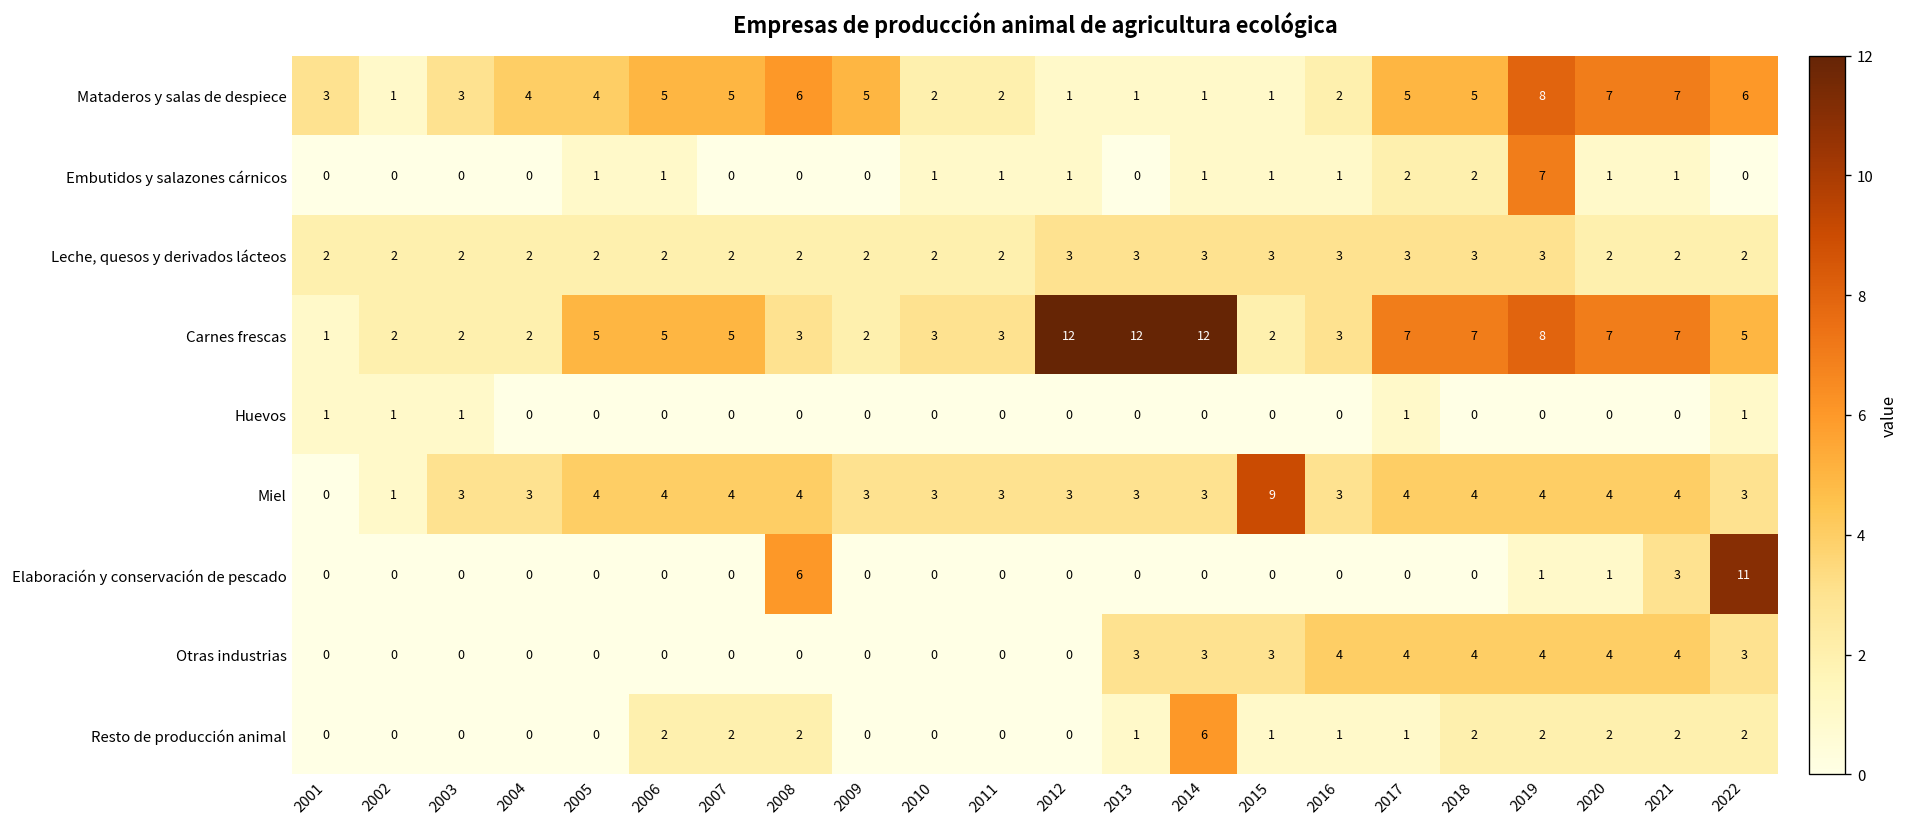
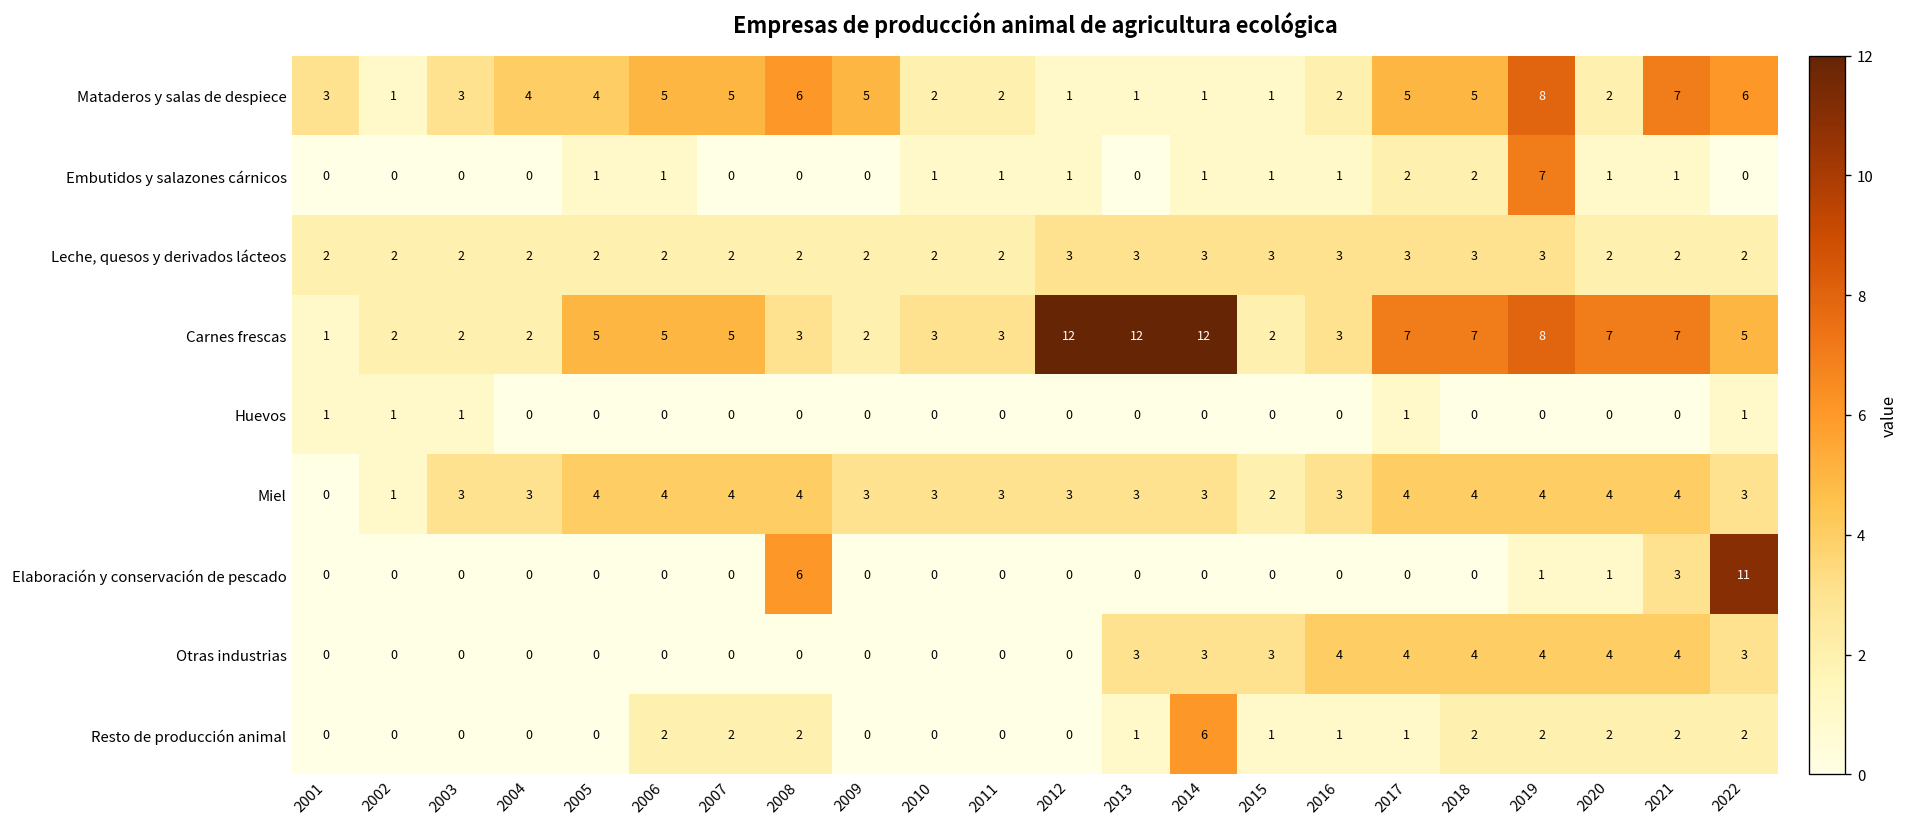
Mataderos y salas de despiece, 2020: 7 -> 2
Miel, 2015: 9 -> 2
